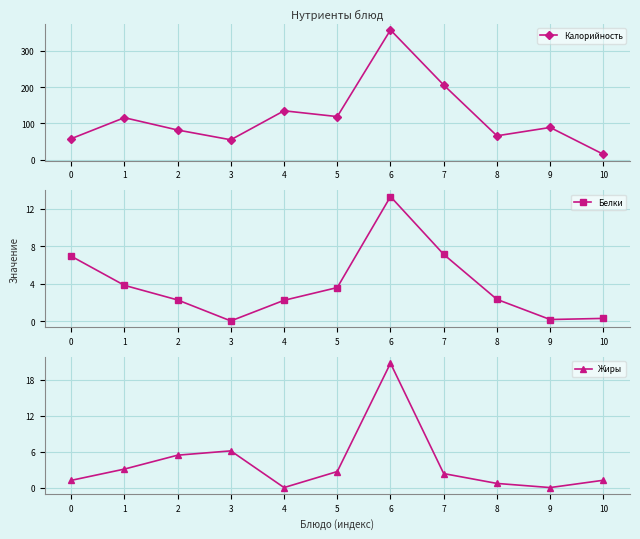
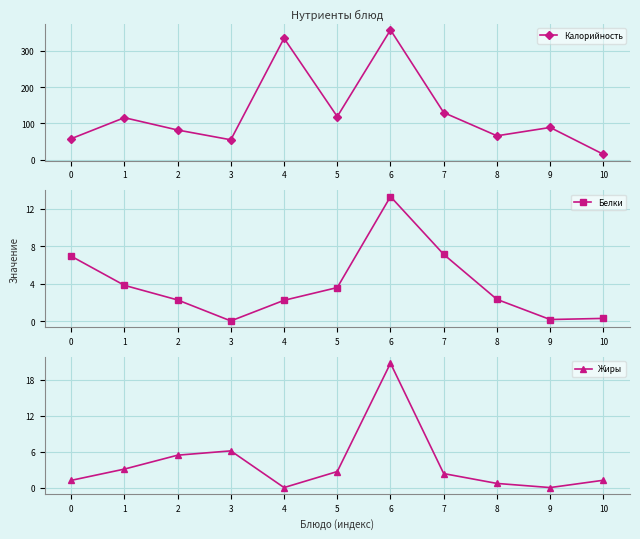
Нутриенты блюд, 4: 140 -> 340
Нутриенты блюд, 7: 210 -> 130
